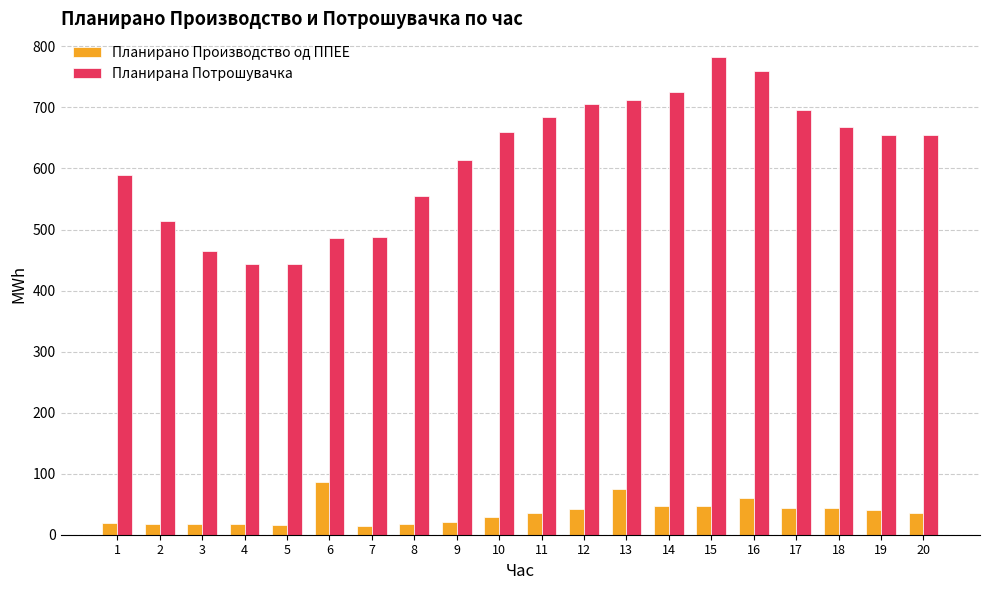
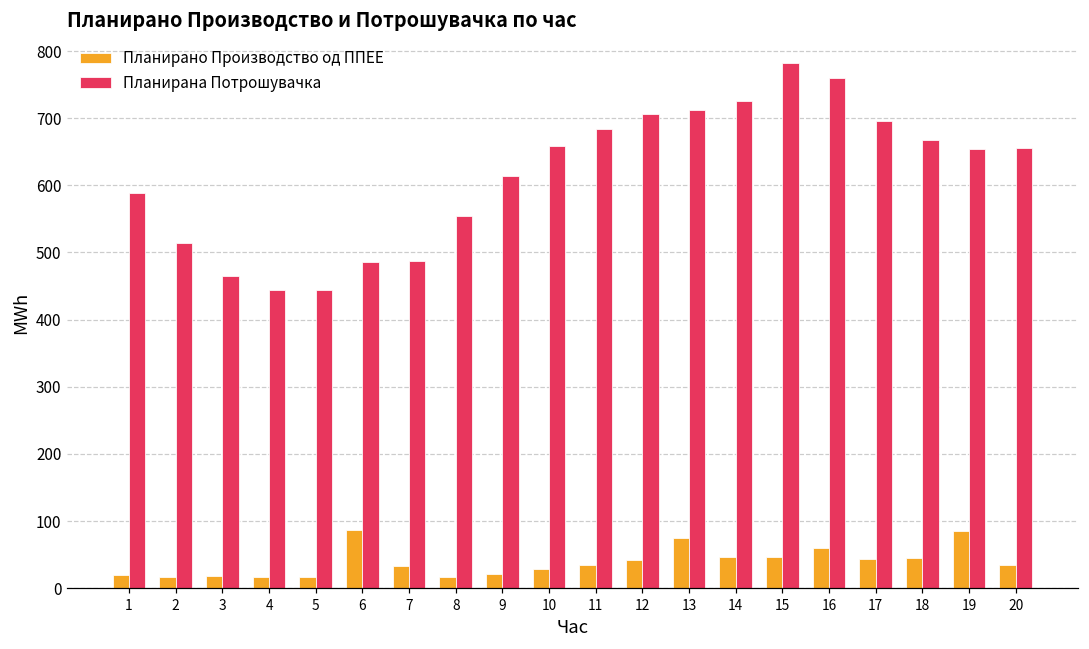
Планирано Производство од ППЕЕ, 7: 20 -> 30
Планирано Производство од ППЕЕ, 19: 40 -> 90
